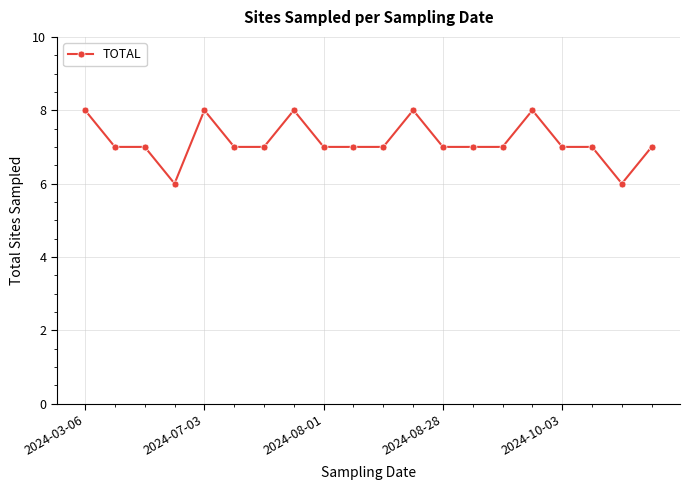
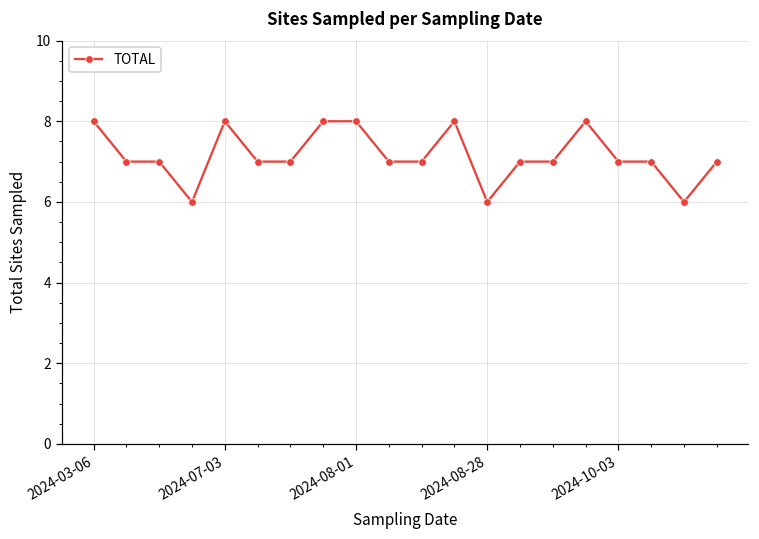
2024-08-01: 7 -> 8
2024-08-28: 7 -> 6
